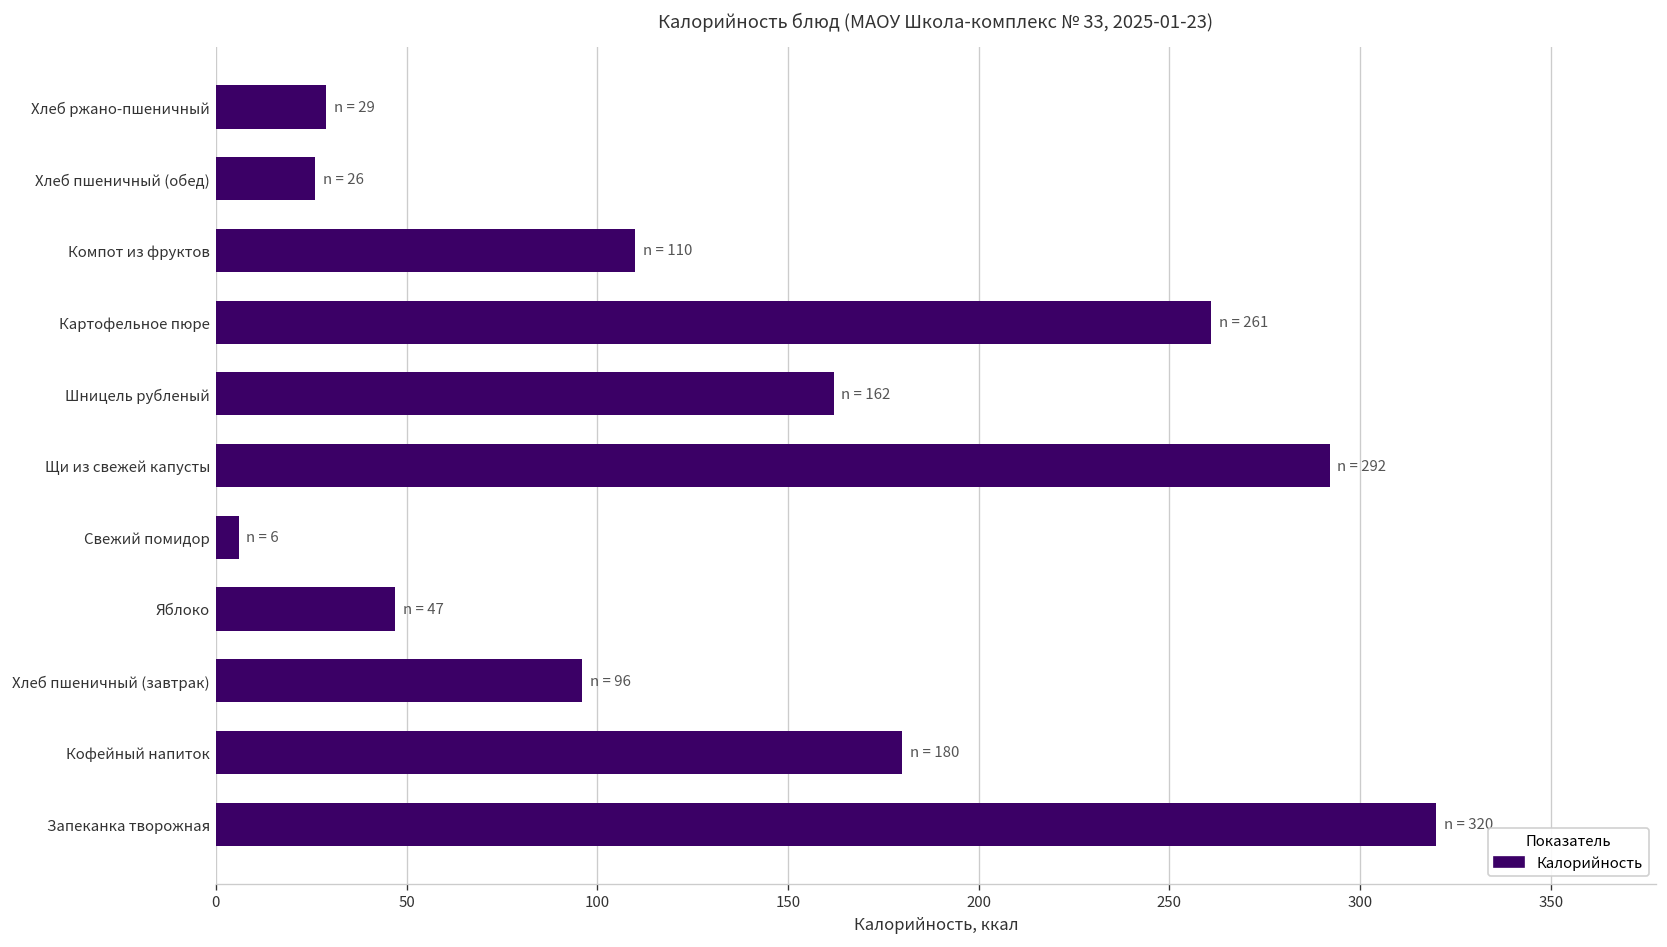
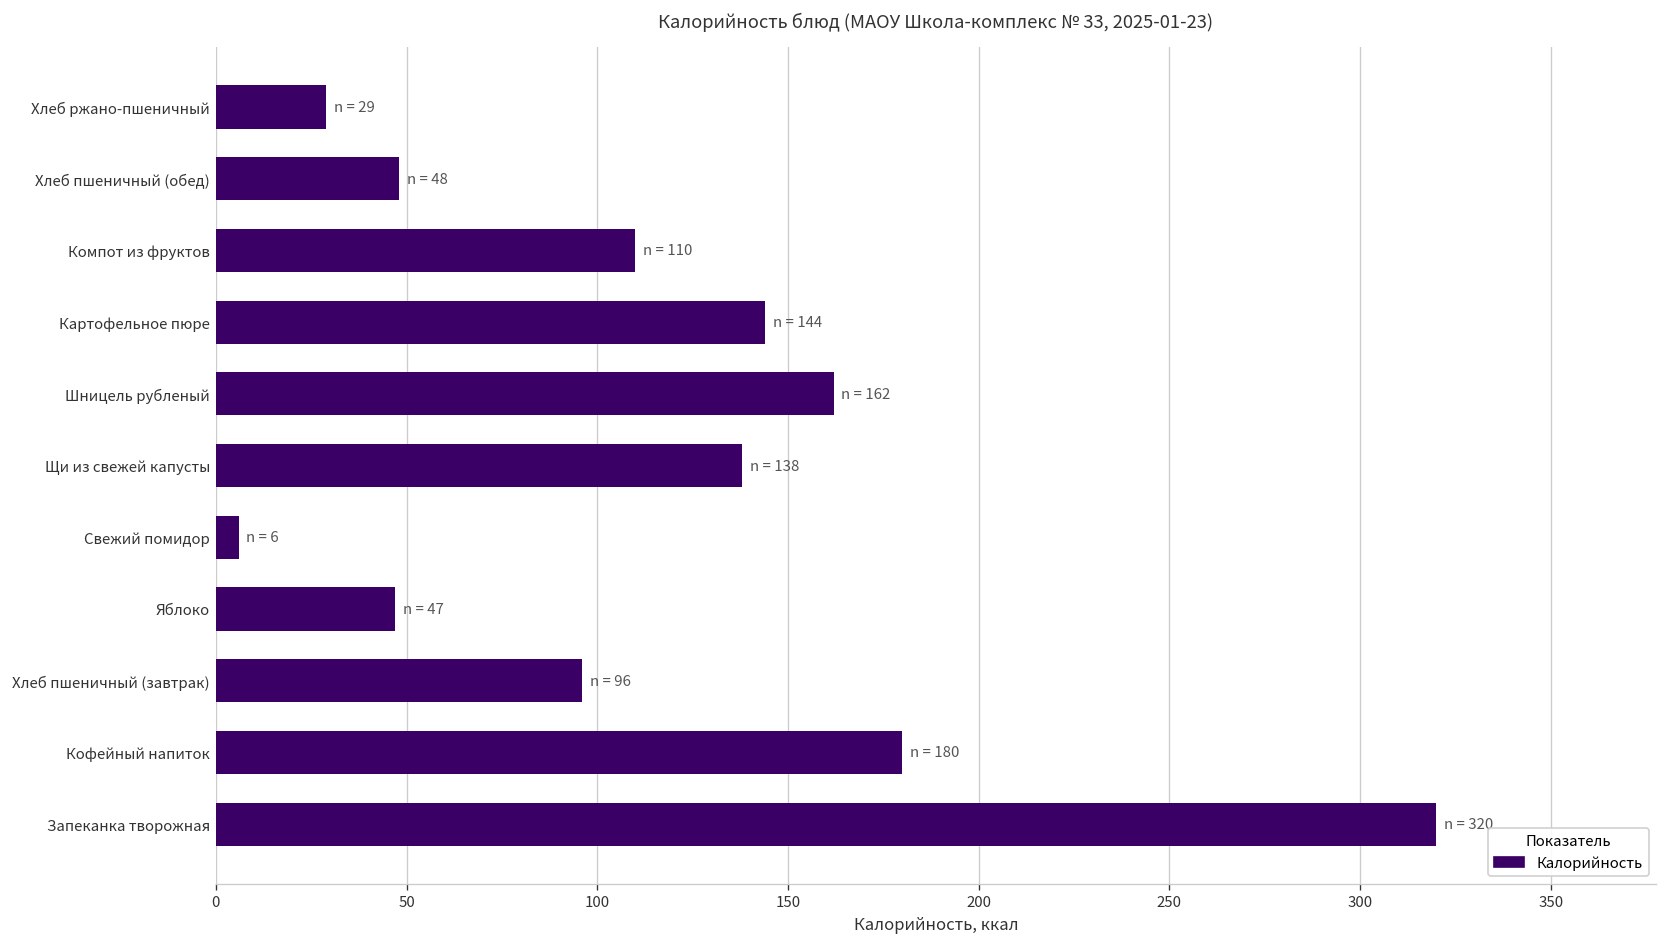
Хлеб пшеничный (обед): 26 -> 48
Картофельное пюре: 261 -> 144
Щи из свежей капусты: 292 -> 138
